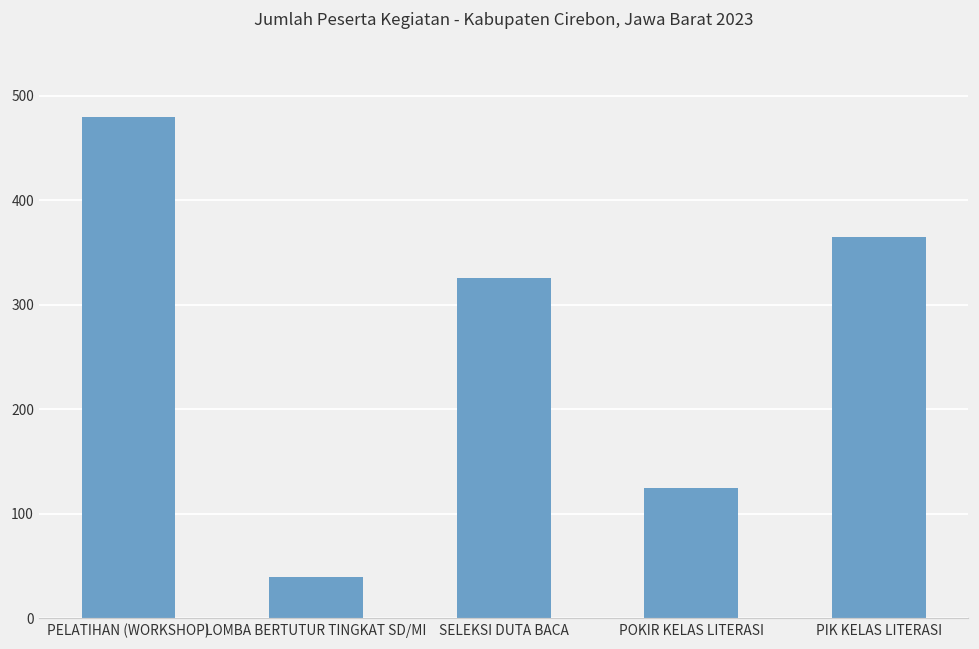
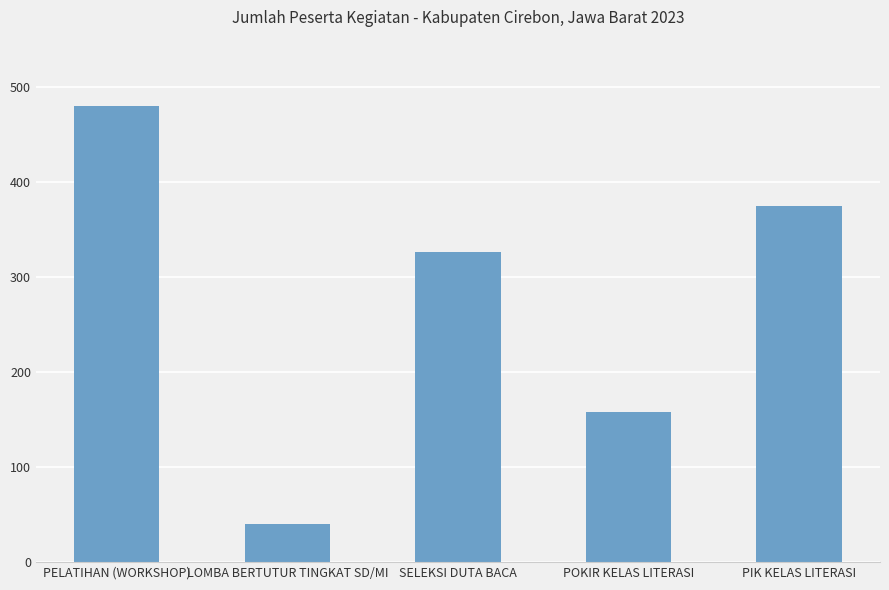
POKIR KELAS LITERASI: 130 -> 160
PIK KELAS LITERASI: 370 -> 380
